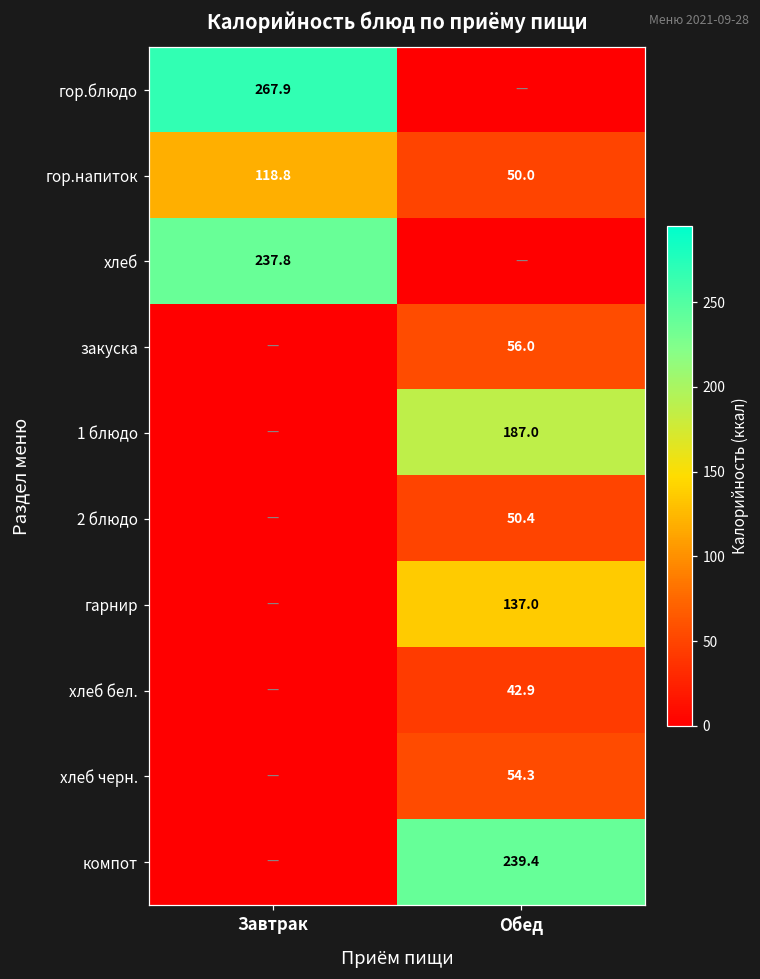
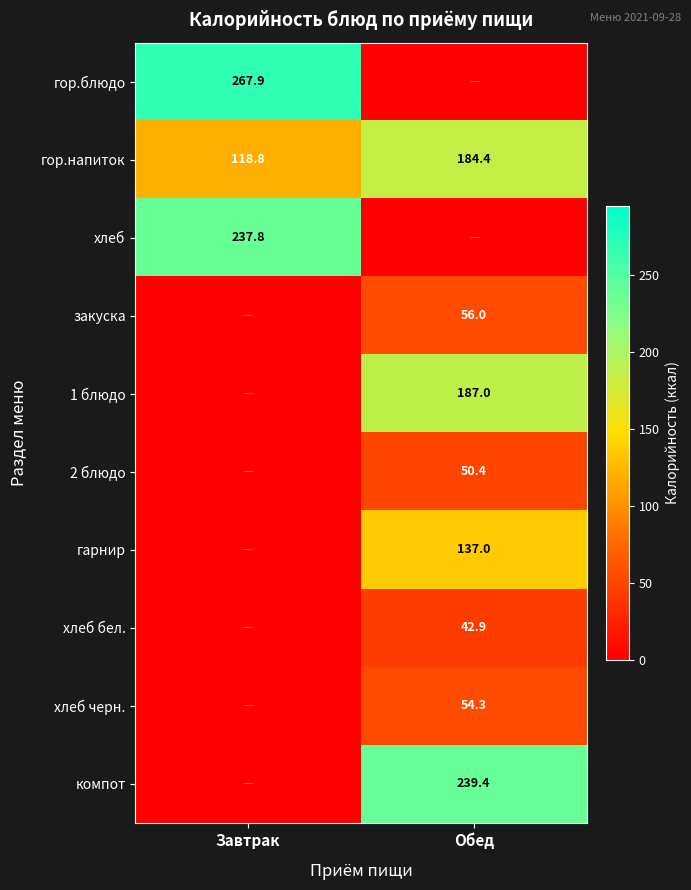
гор.напиток, Обед: 50.0 -> 184.4
